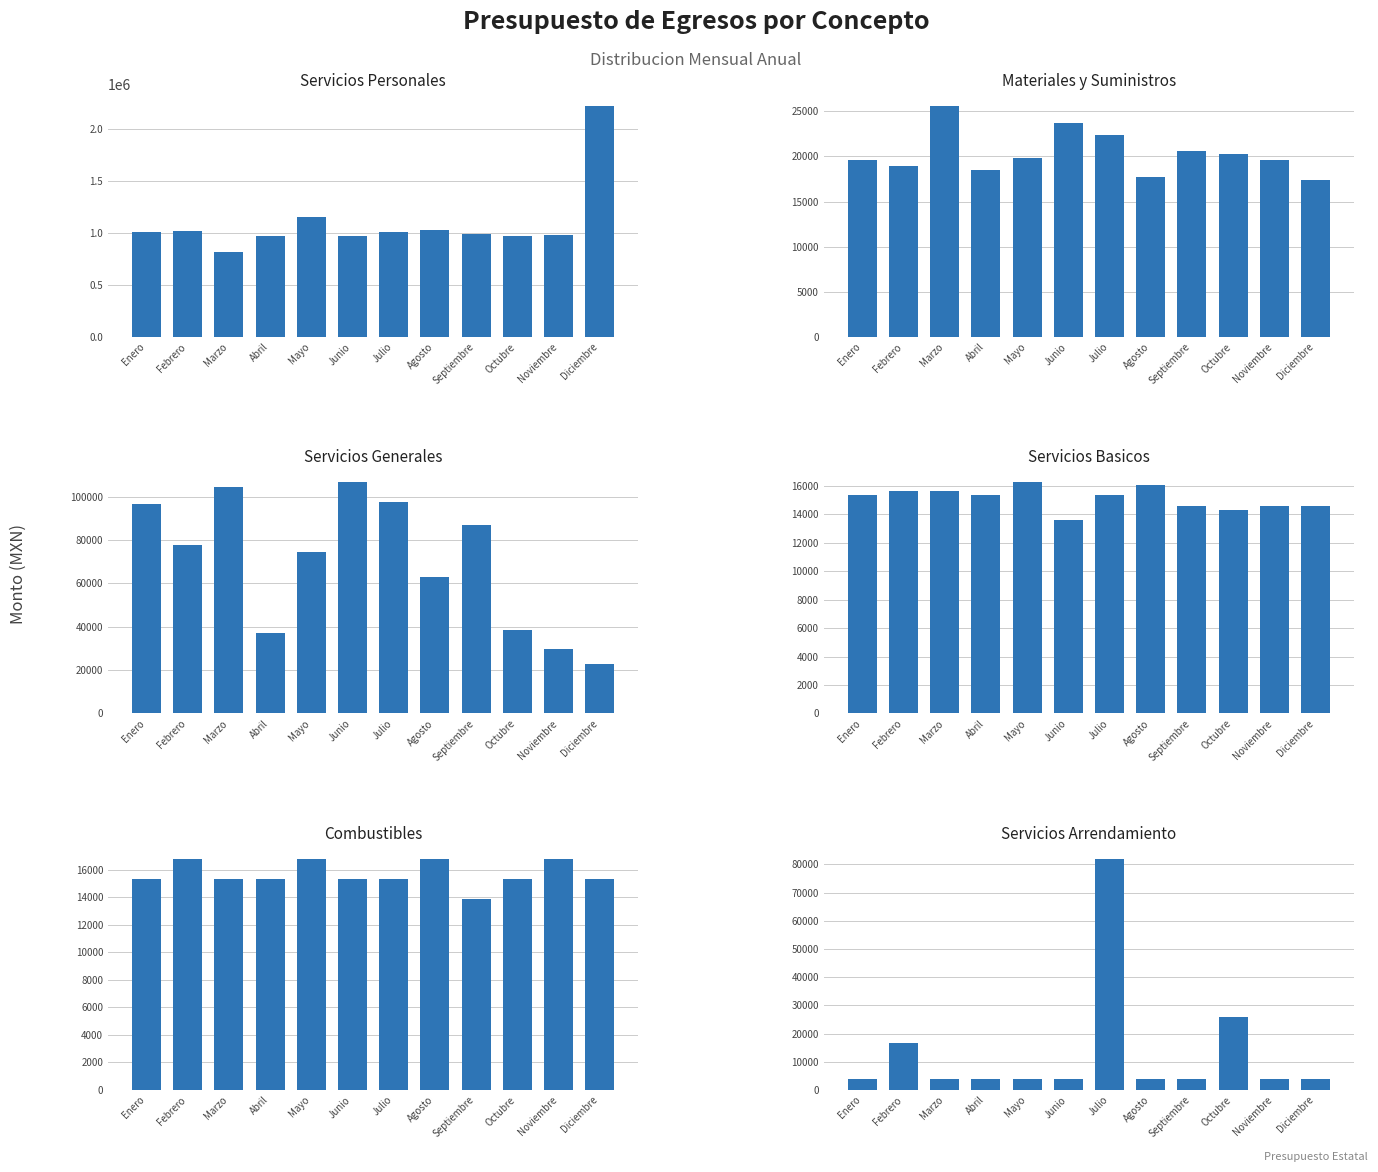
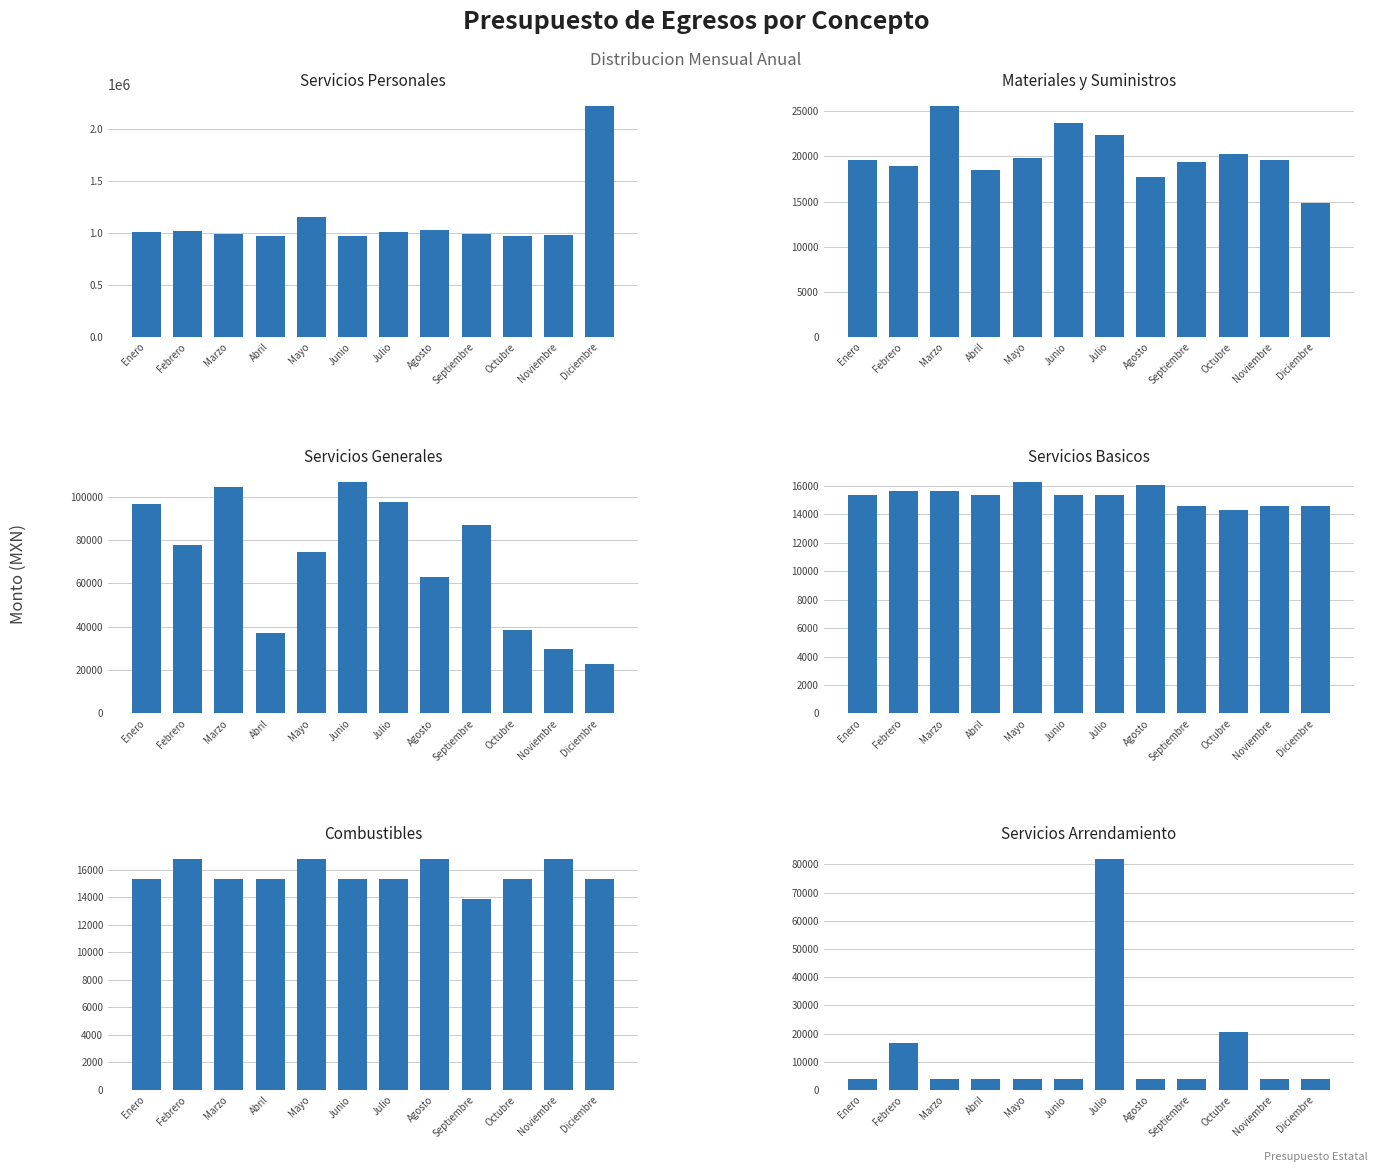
Servicios Personales, Marzo: 820000 -> 990000
Materiales y Suministros, Septiembre: 21000 -> 19000
Materiales y Suministros, Diciembre: 17000 -> 15000
Servicios Basicos, Junio: 13600 -> 15400
Servicios Arrendamiento, Octubre: 26000 -> 20000
